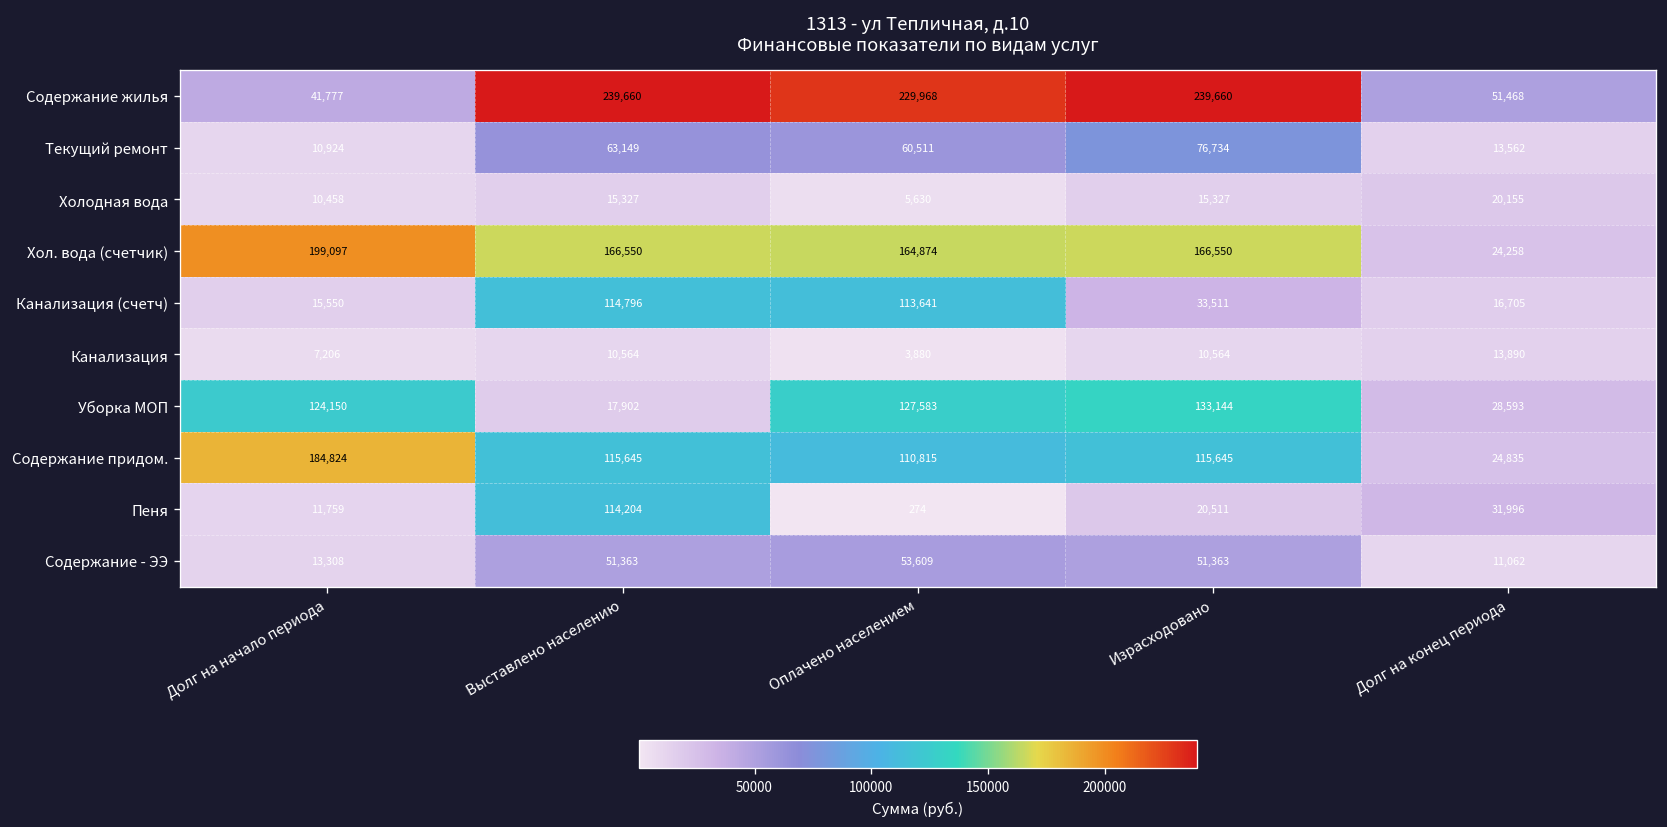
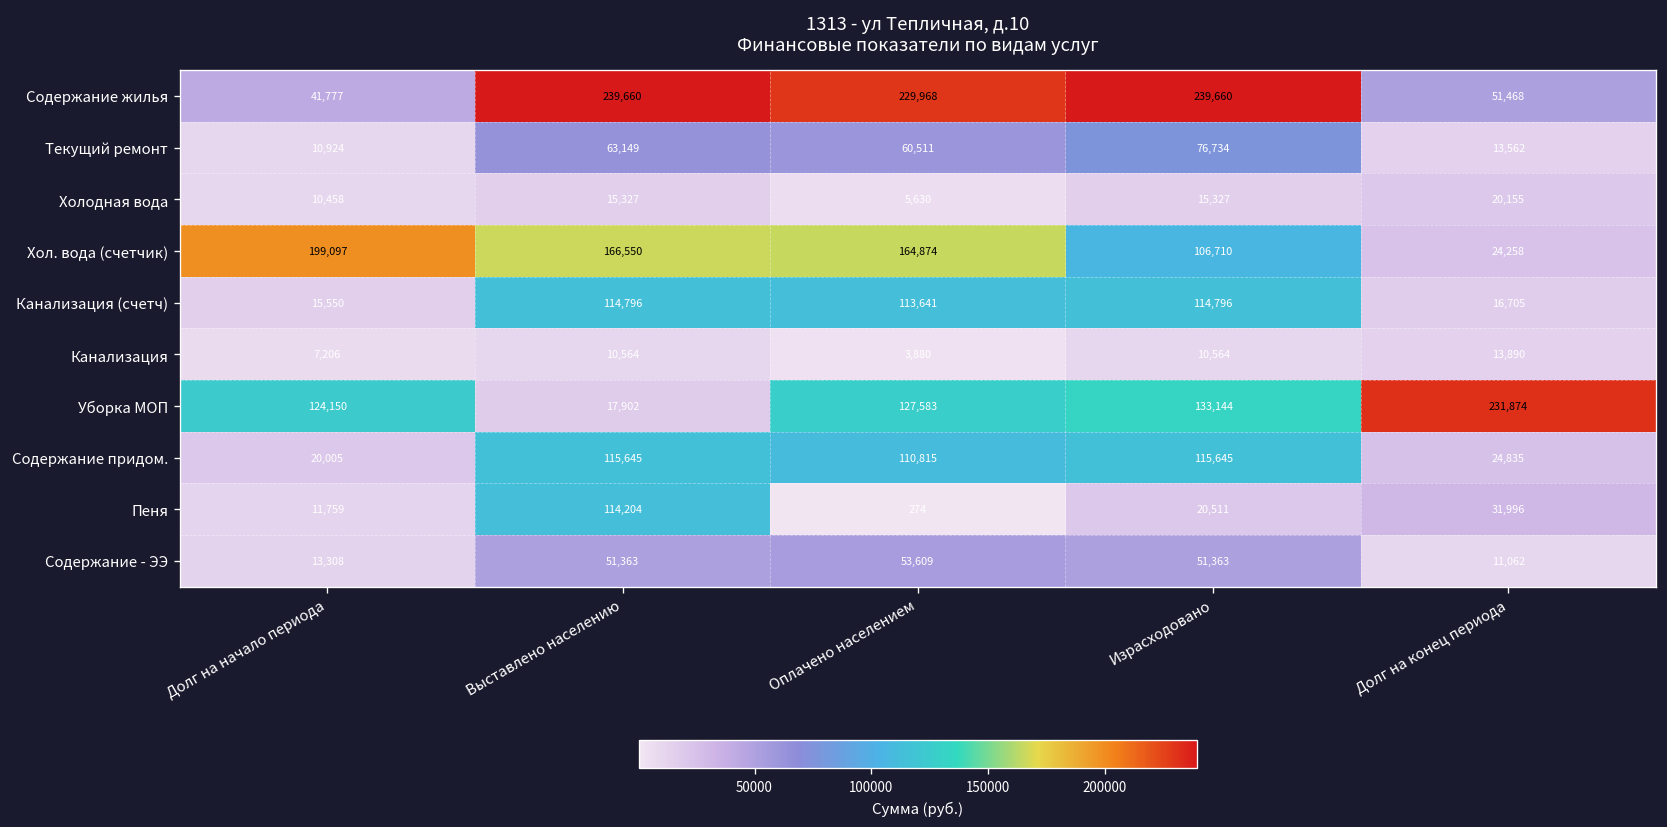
Хол. вода (счетчик), Израсходовано: 166,550 -> 106,710
Канализация (счетч), Израсходовано: 33,511 -> 114,796
Уборка МОП, Долг на конец периода: 28,593 -> 231,874
Содержание придом., Долг на начало периода: 184,824 -> 20,005
